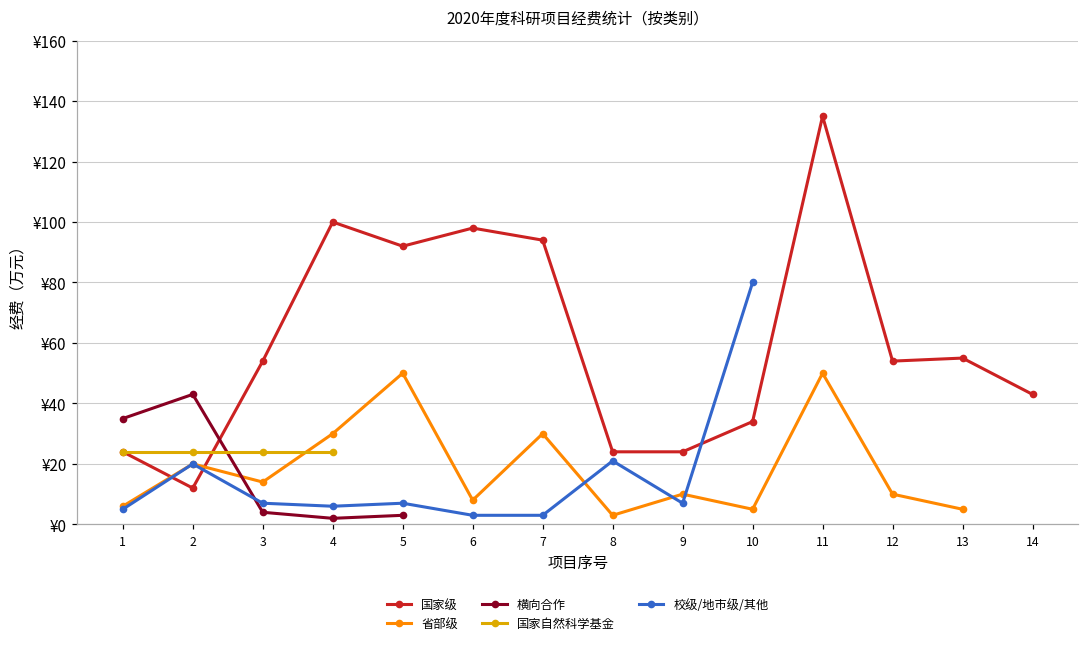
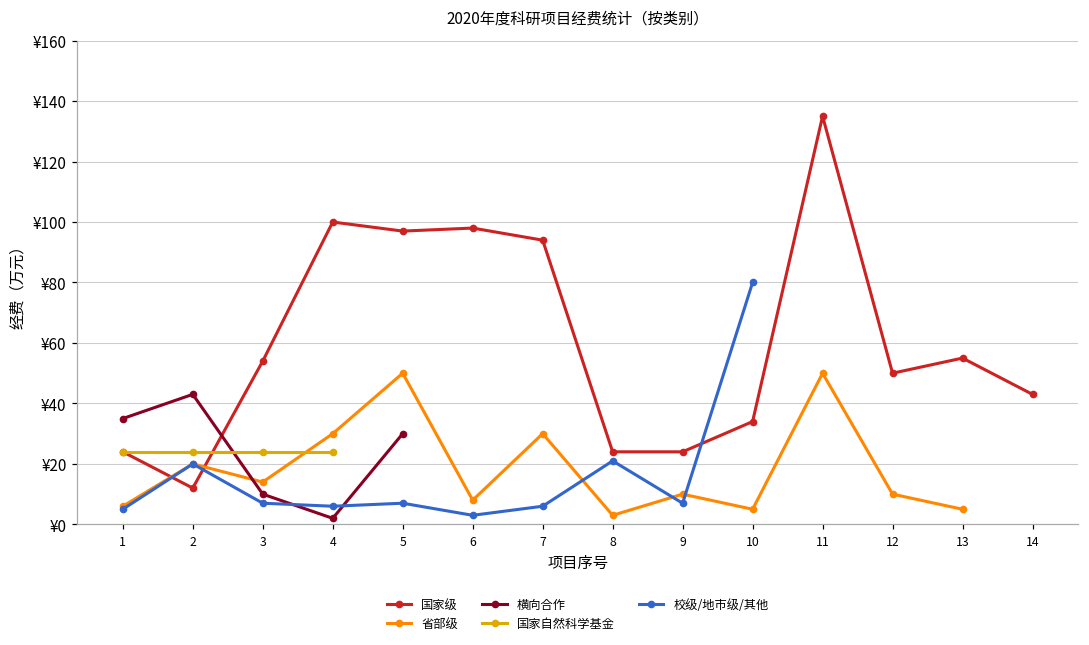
横向合作, 3: ¥4 -> ¥10
国家级, 5: ¥92 -> ¥97
横向合作, 5: ¥3 -> ¥30
校级/地市级/其他, 7: ¥3 -> ¥6
国家级, 12: ¥54 -> ¥50
